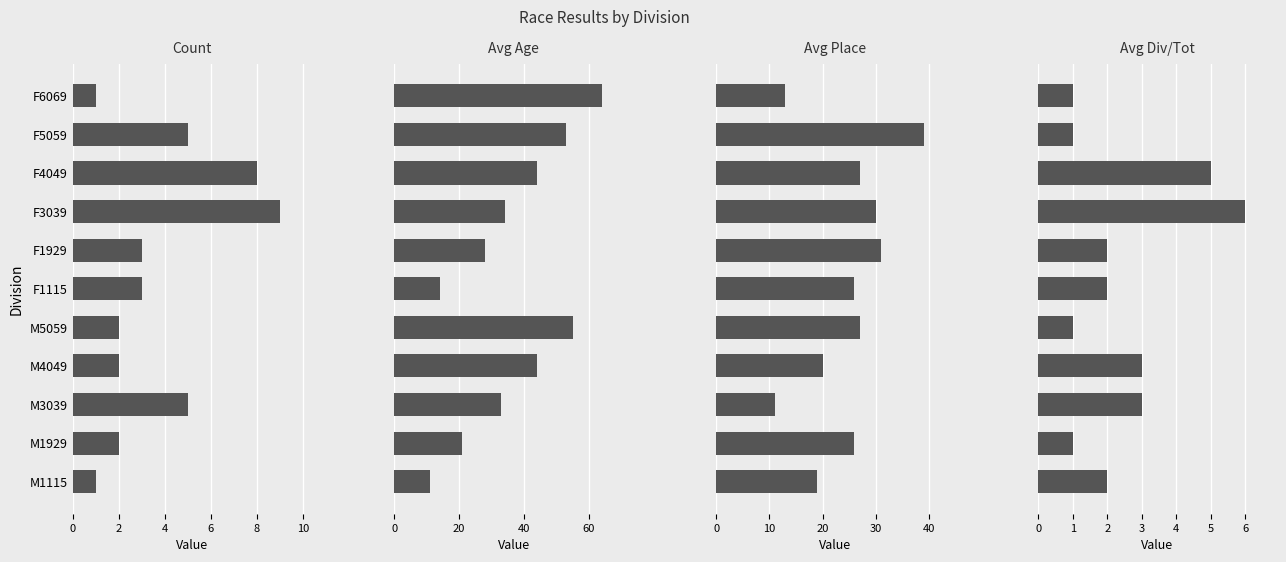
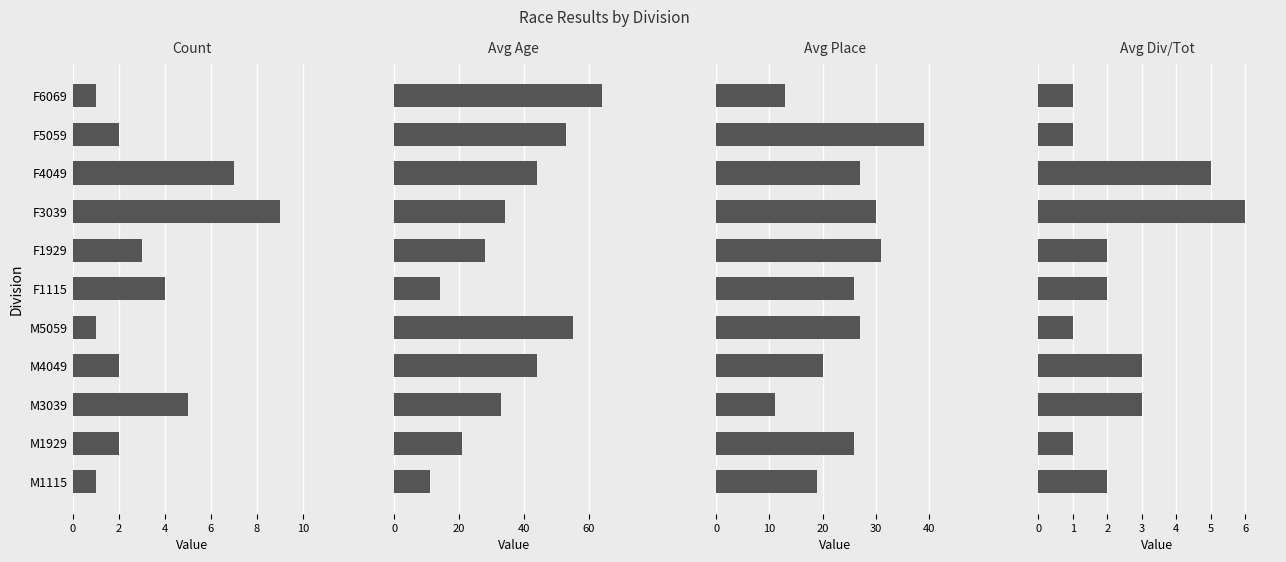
Count, F5059: 5 -> 2
Count, F4049: 8 -> 7
Count, F1115: 3 -> 4
Count, M5059: 2 -> 1
